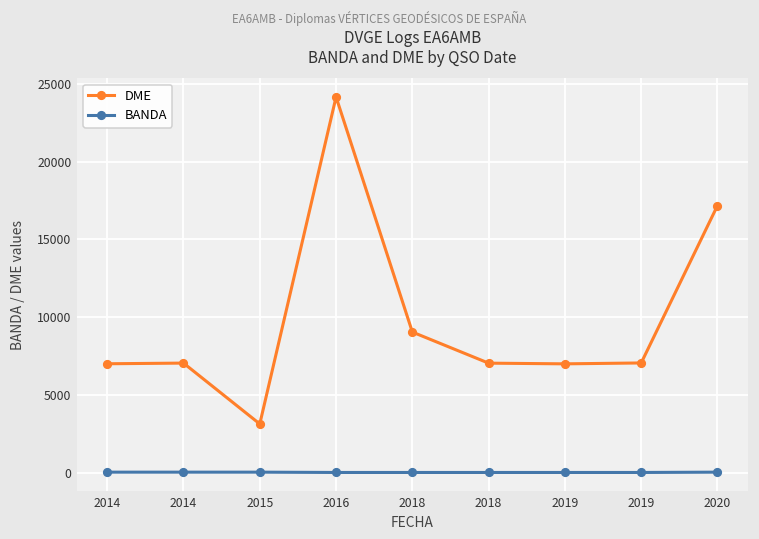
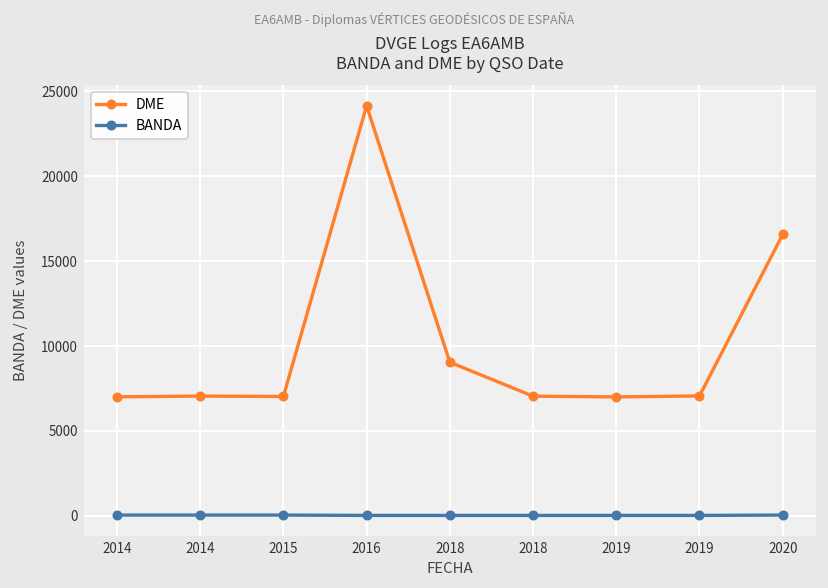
DME, 2015: 3100 -> 7000
DME, 2020: 17200 -> 16600
